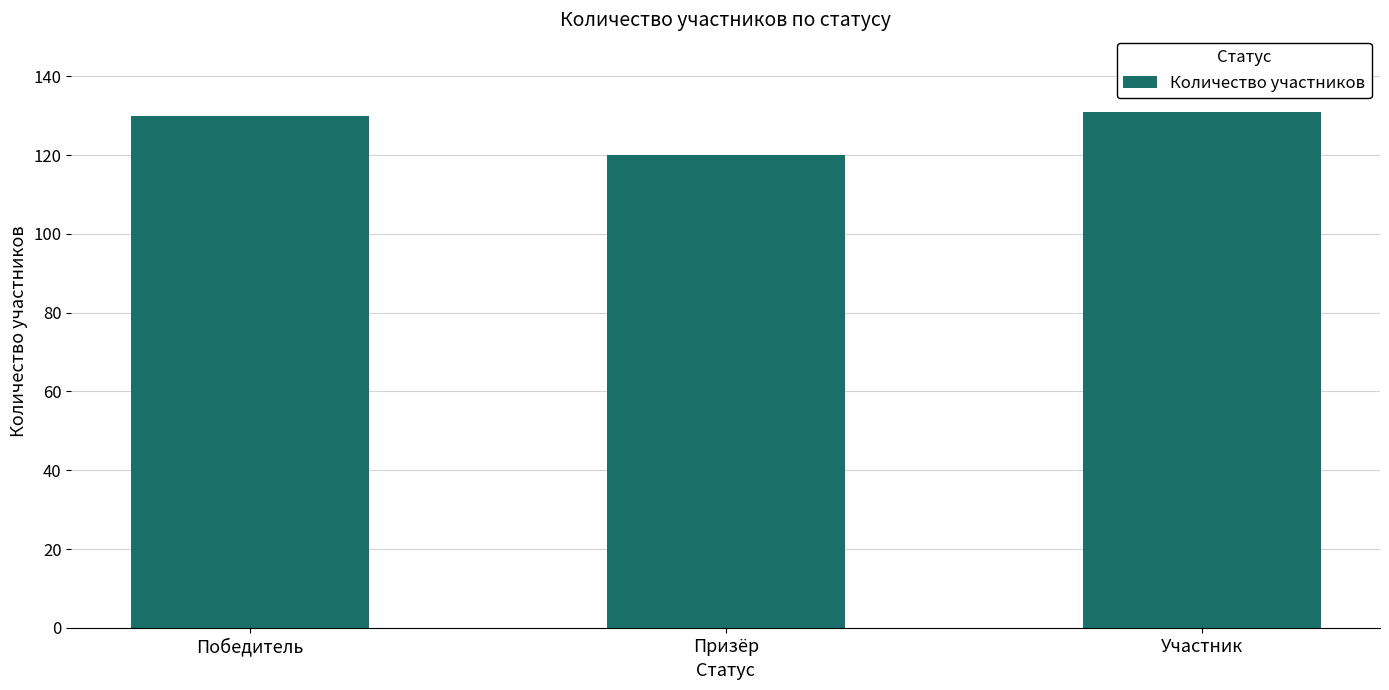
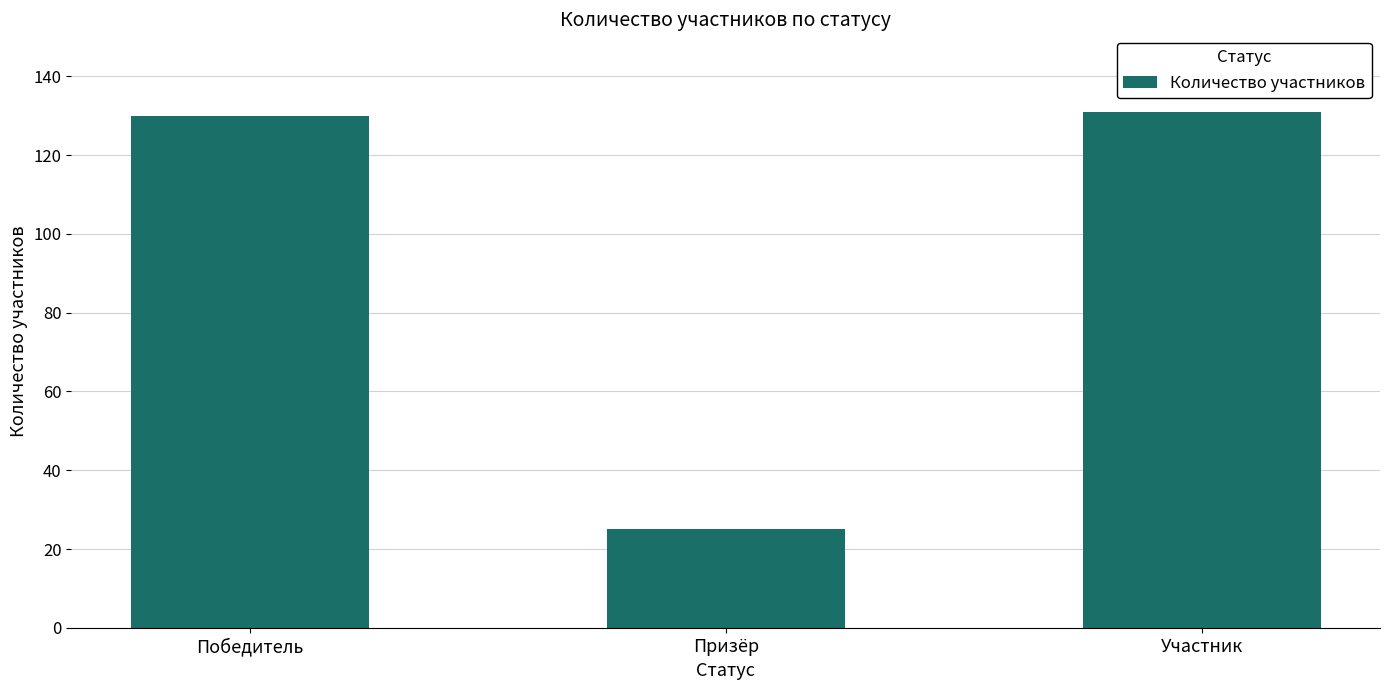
Призёр: 120 -> 25
